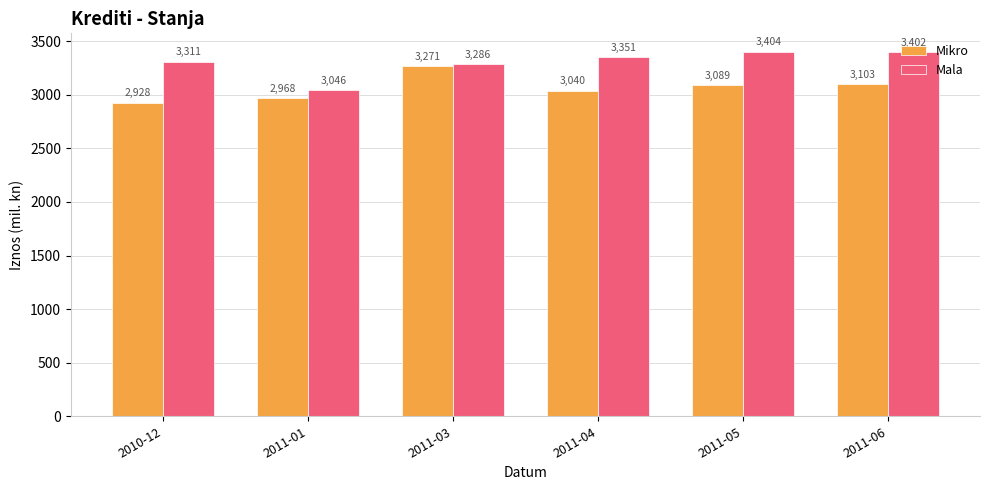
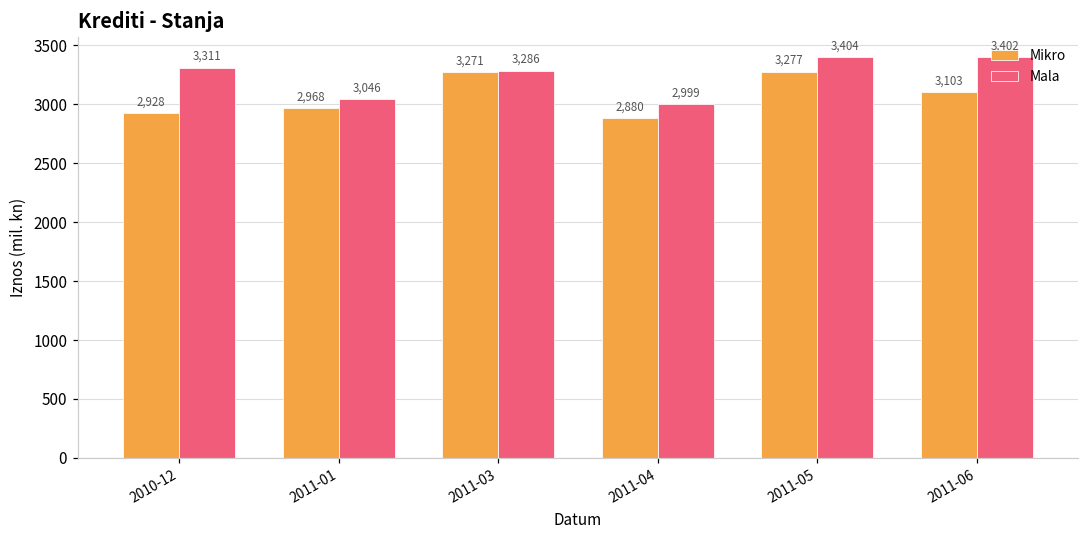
Mikro, 2011-04: 3,040 -> 2,880
Mala, 2011-04: 3,351 -> 2,999
Mikro, 2011-05: 3,089 -> 3,277
